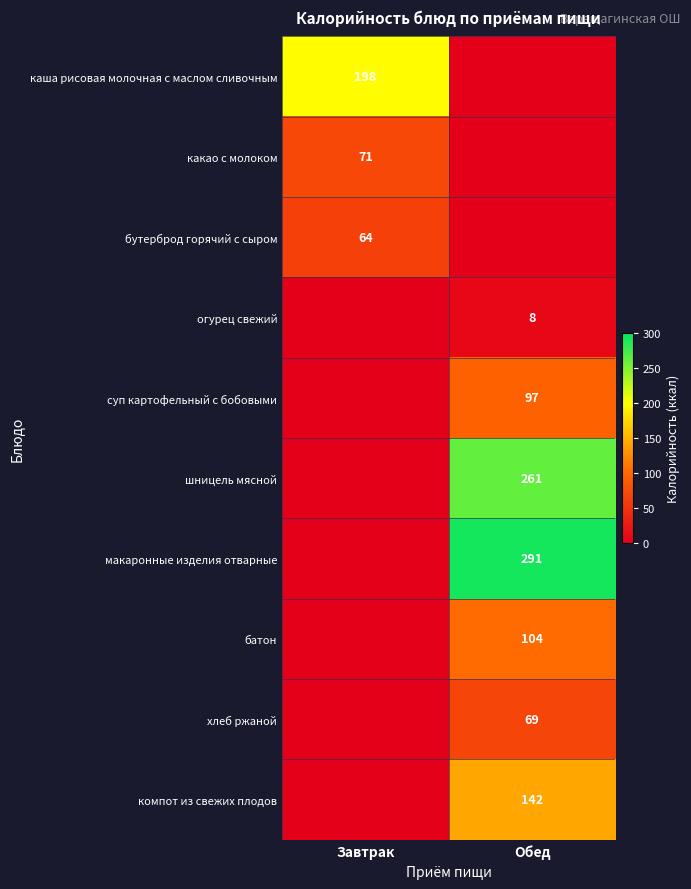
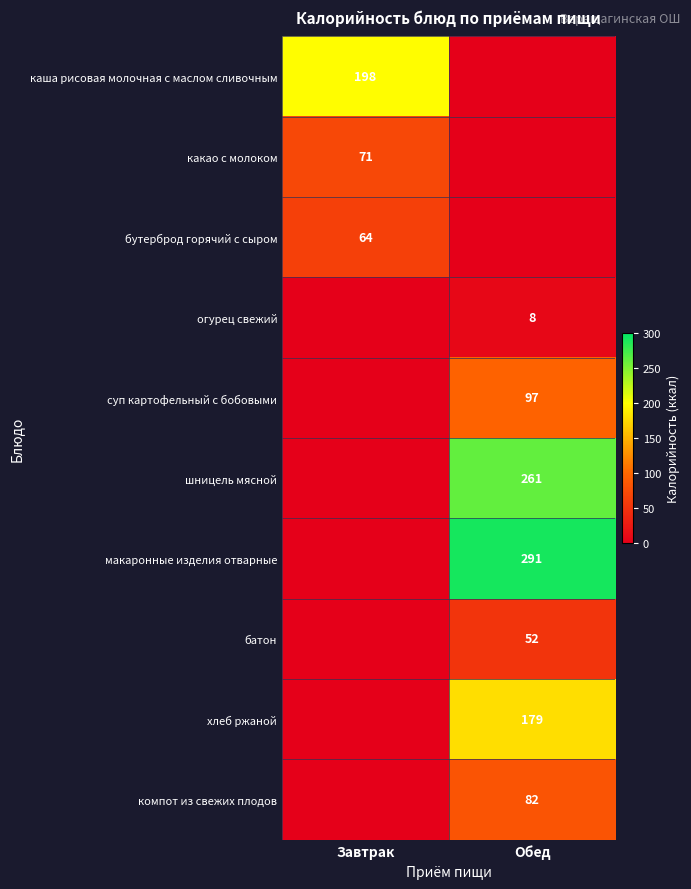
батон, Обед: 104 -> 52
хлеб ржаной, Обед: 69 -> 179
компот из свежих плодов, Обед: 142 -> 82
